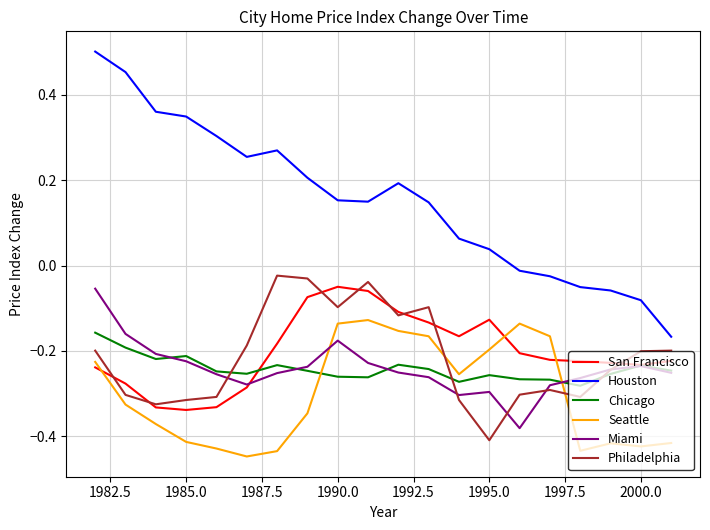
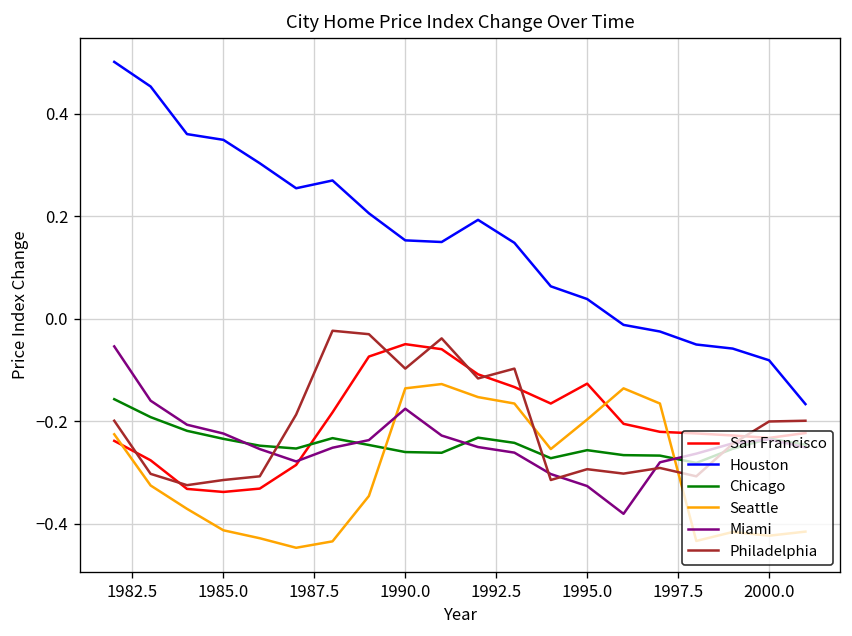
Chicago, 1985.0: -0.21 -> -0.23
Miami, 1995.0: -0.30 -> -0.33
Philadelphia, 1995.0: -0.41 -> -0.29
